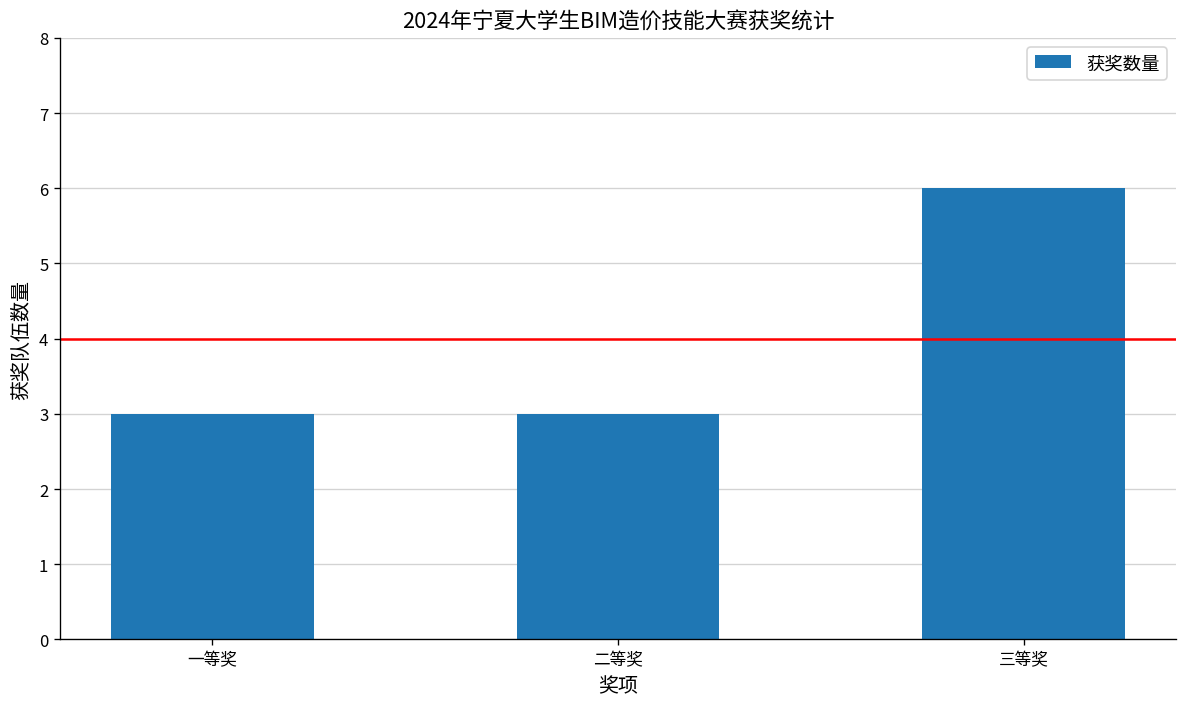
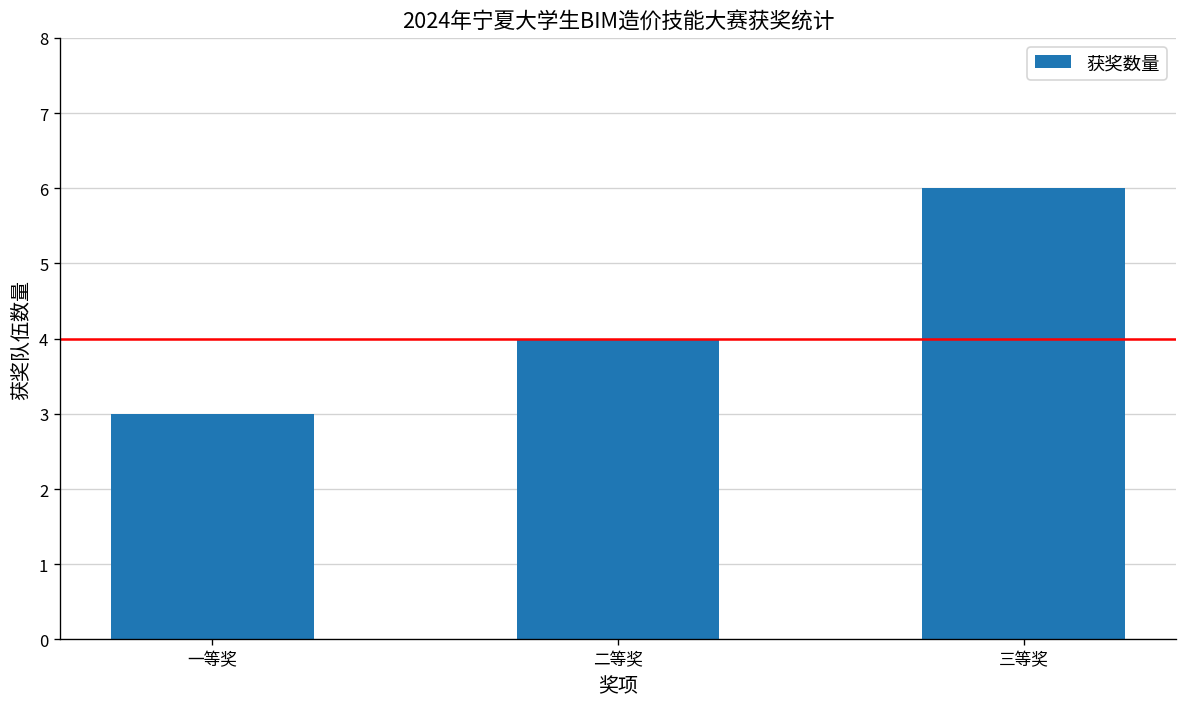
二等奖: 3 -> 4
